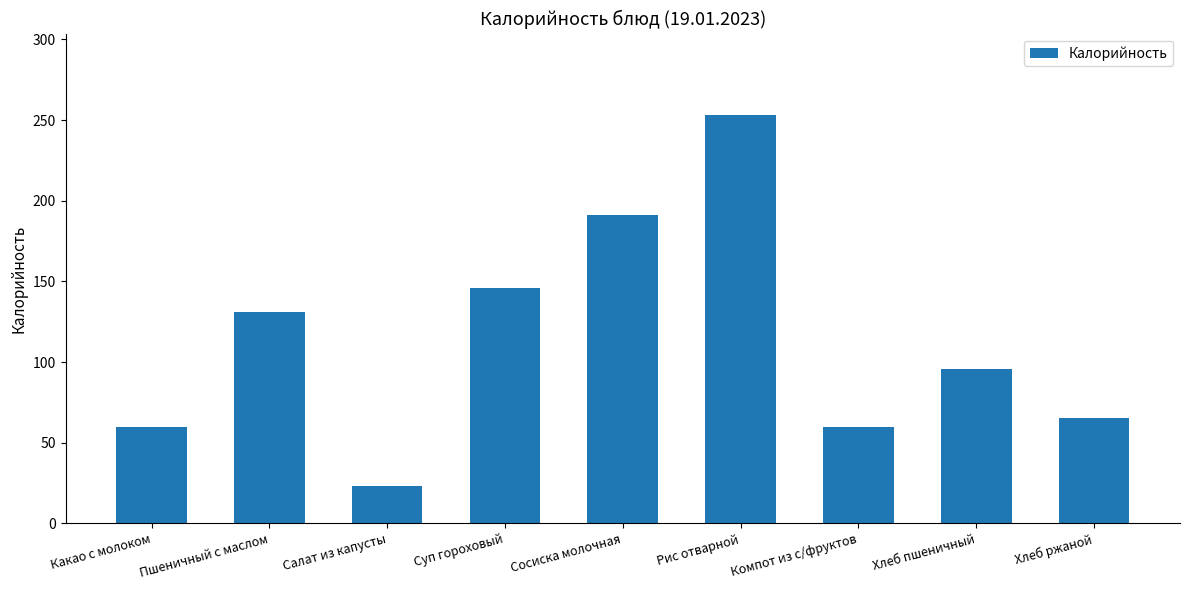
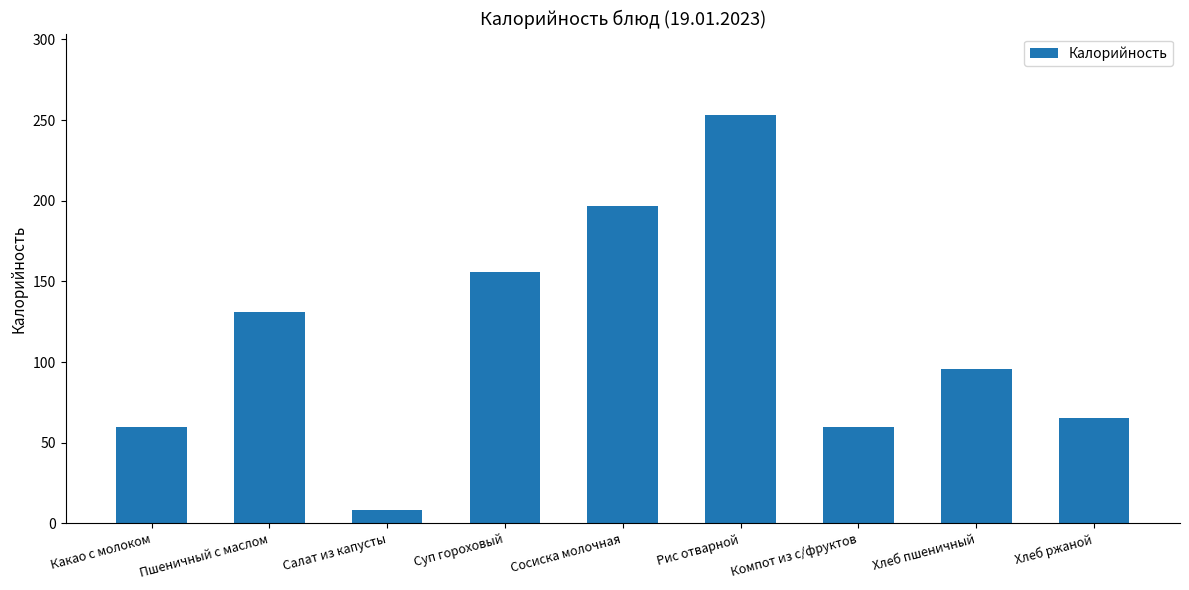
Салат из капусты: 23 -> 8
Суп гороховый: 146 -> 156
Сосиска молочная: 191 -> 197
